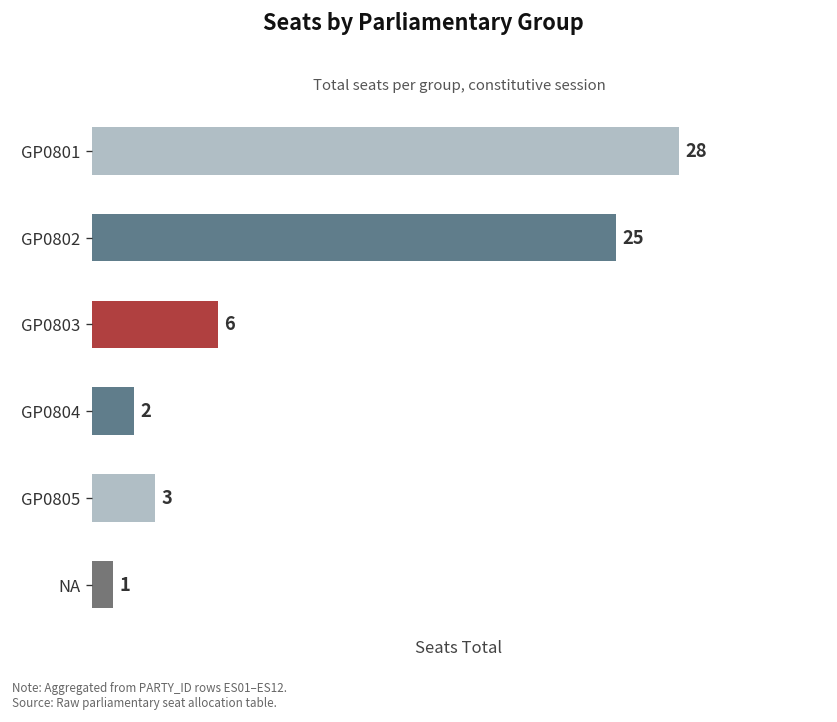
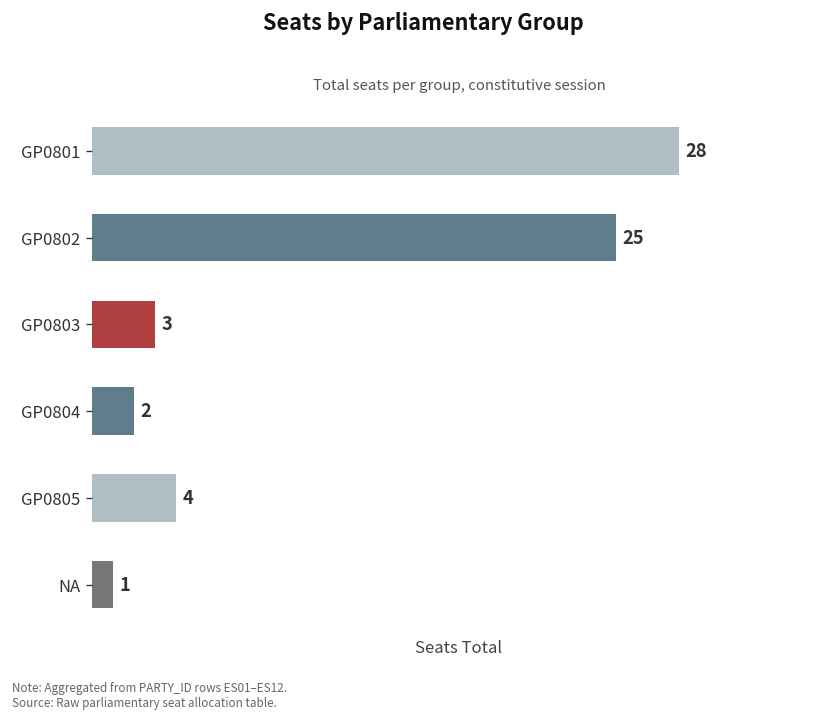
GP0803: 6 -> 3
GP0805: 3 -> 4
